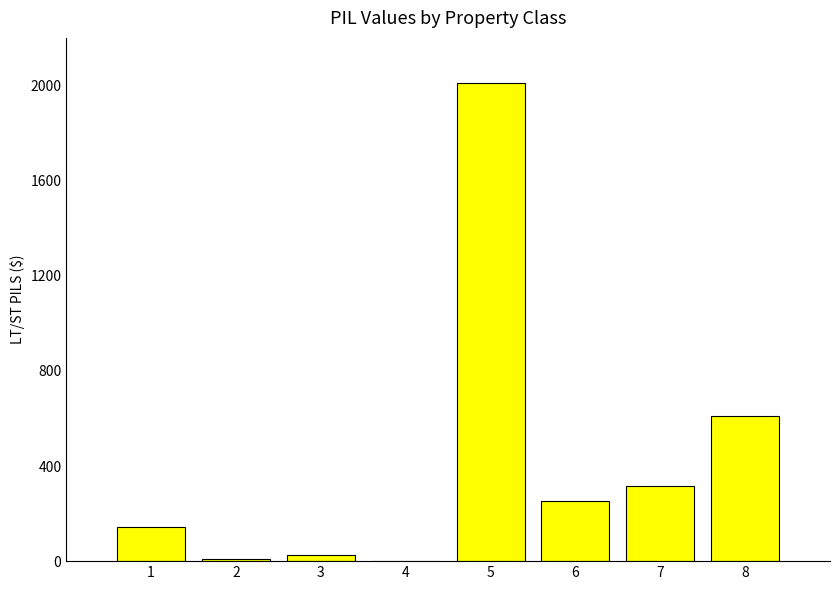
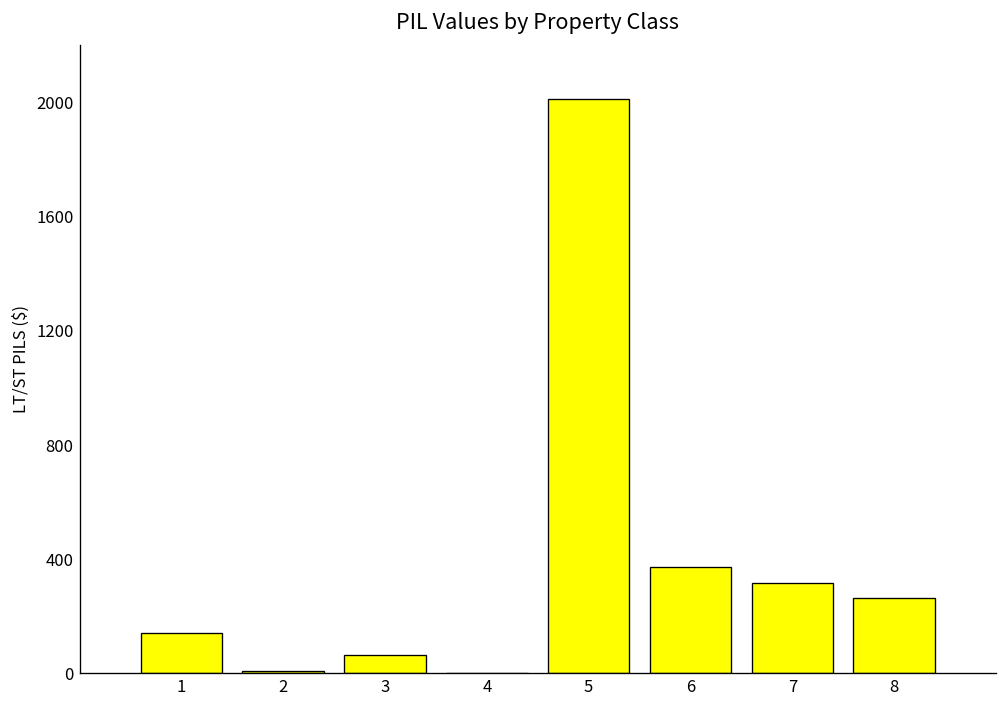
3: 30 -> 70
6: 250 -> 370
8: 610 -> 260
